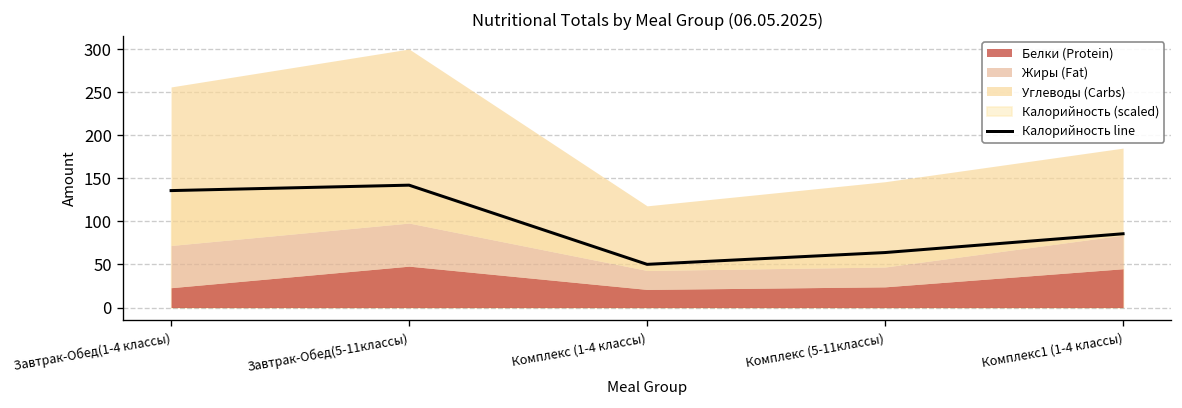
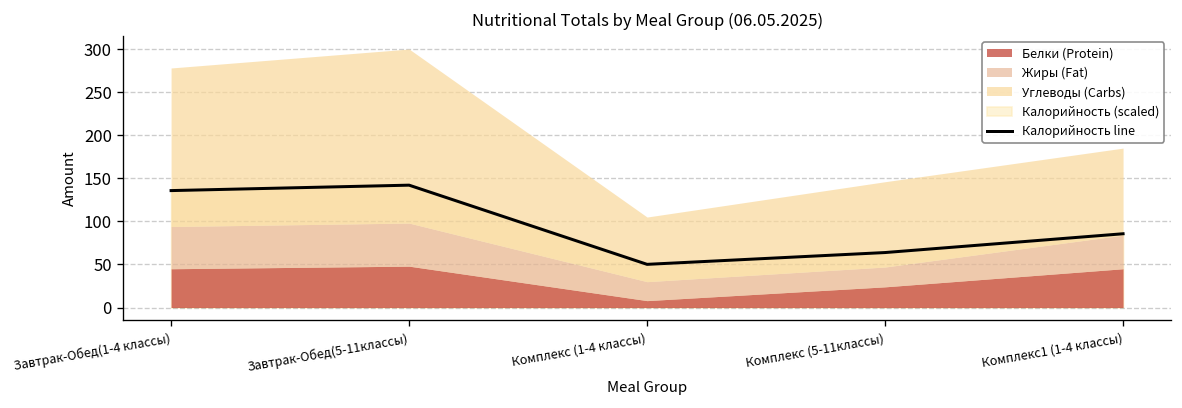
Белки (Protein), Завтрак-Обед(1-4 классы): 20 -> 50
Белки (Protein), Комплекс (1-4 классы): 20 -> 10
